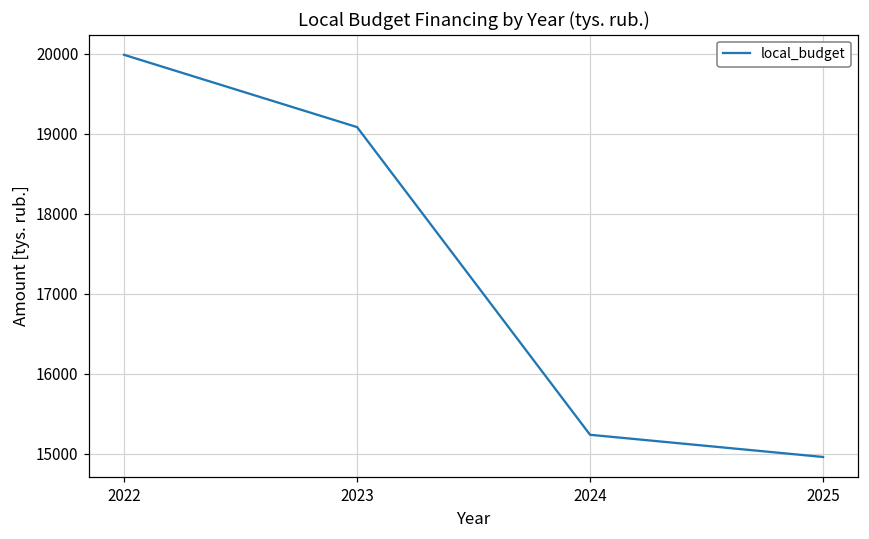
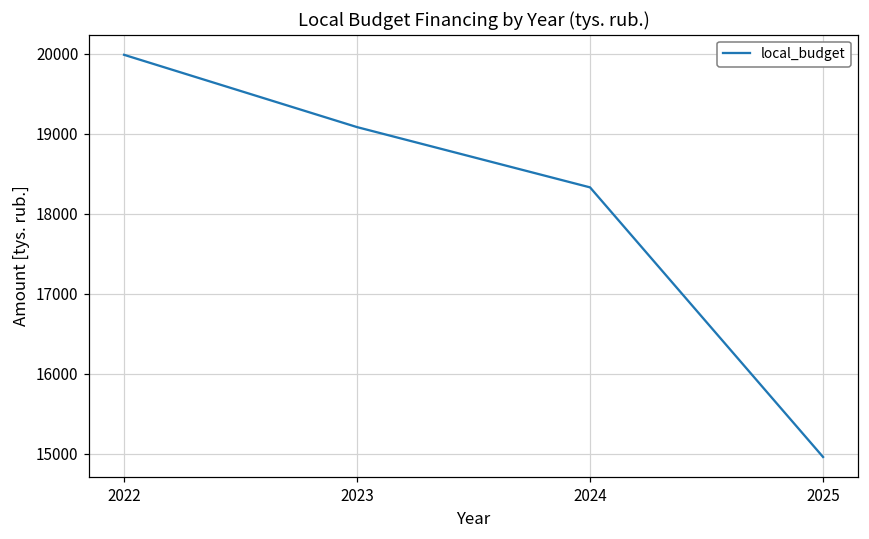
2024: 15200 -> 18300
